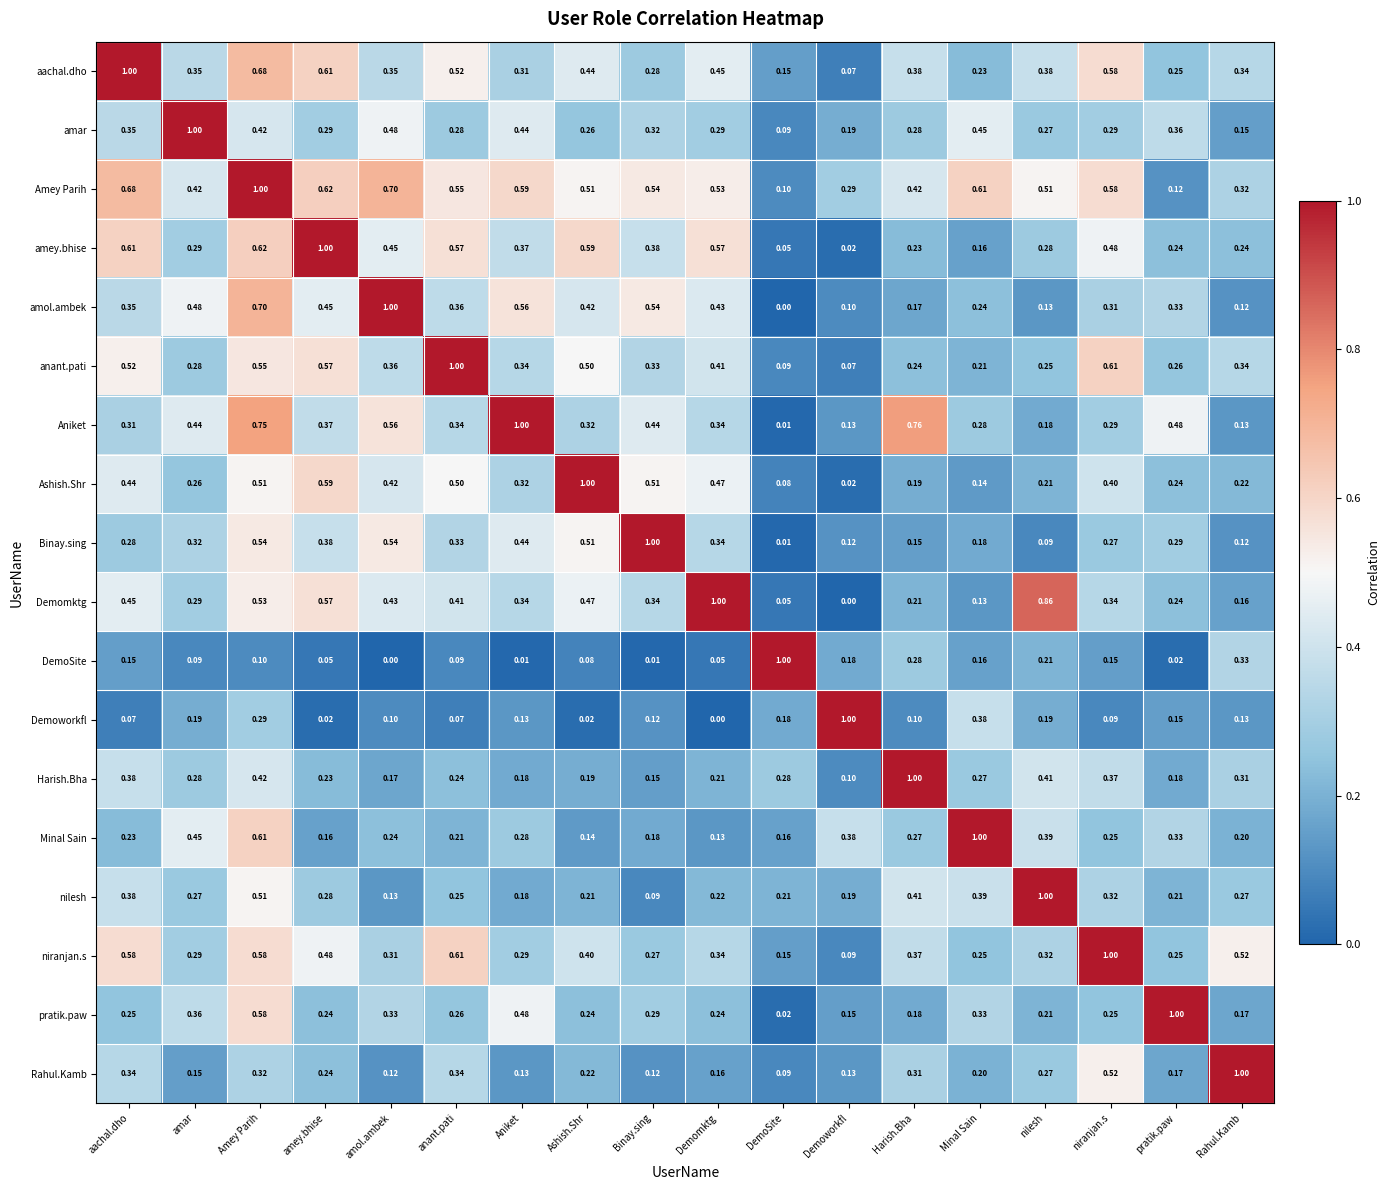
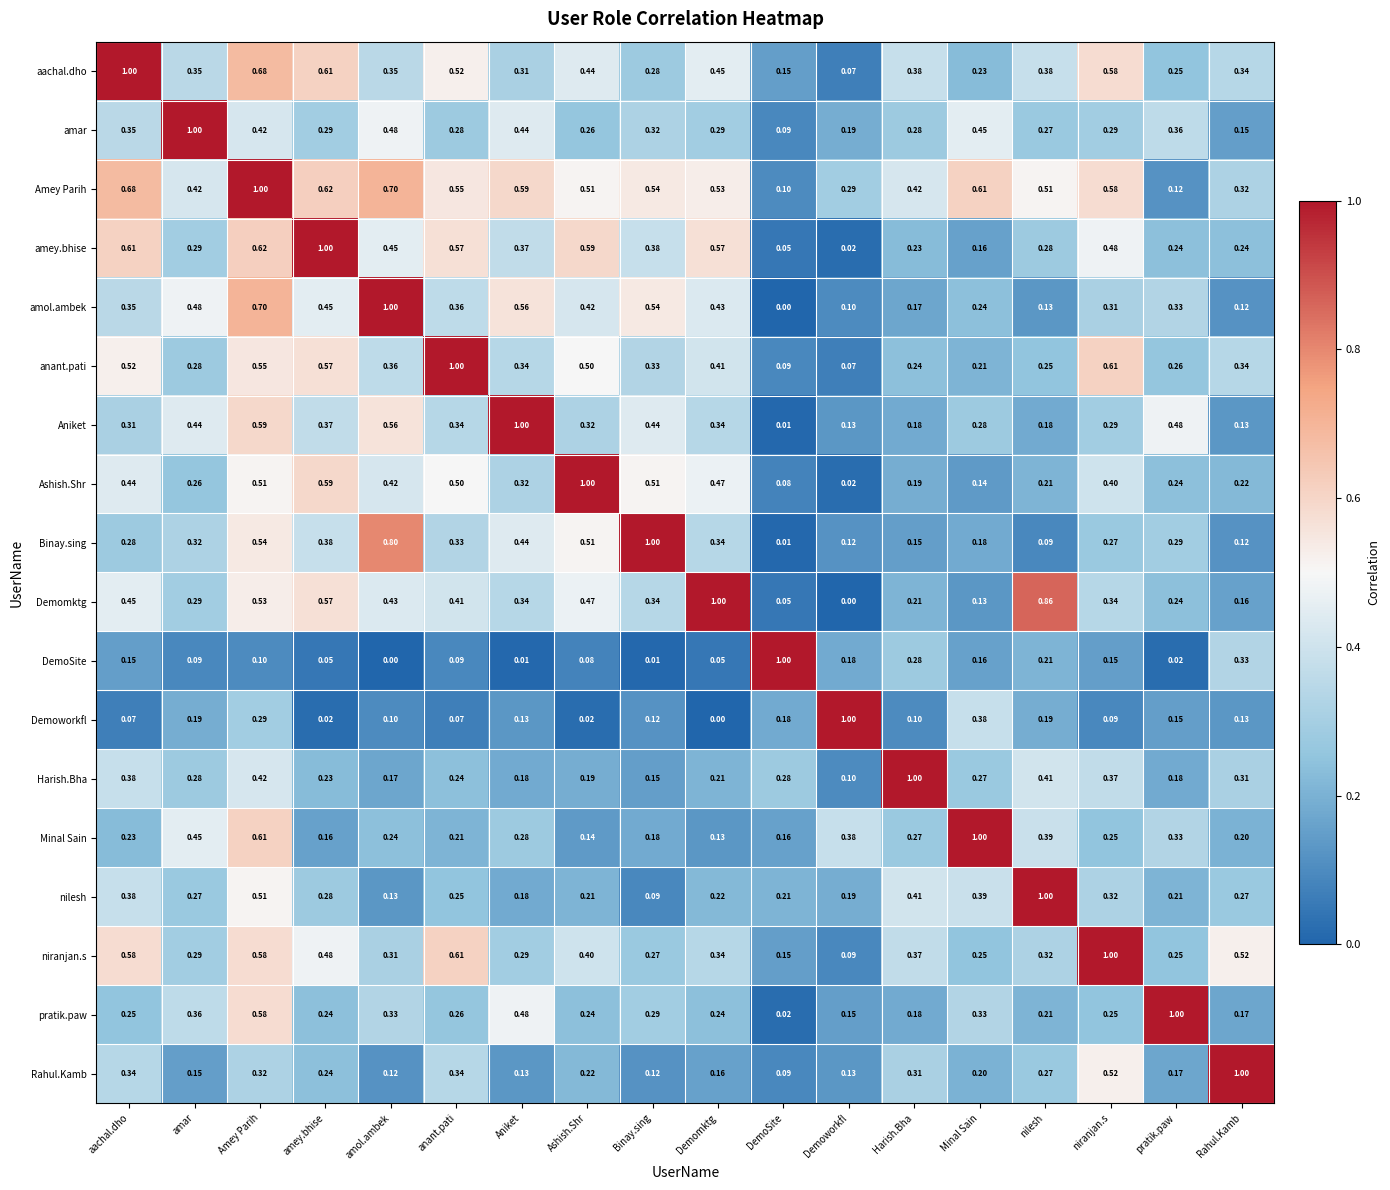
Aniket, Amey Parih: 0.75 -> 0.59
Aniket, Harish.Bha: 0.76 -> 0.18
Binay.sing, amol.ambek: 0.54 -> 0.80
